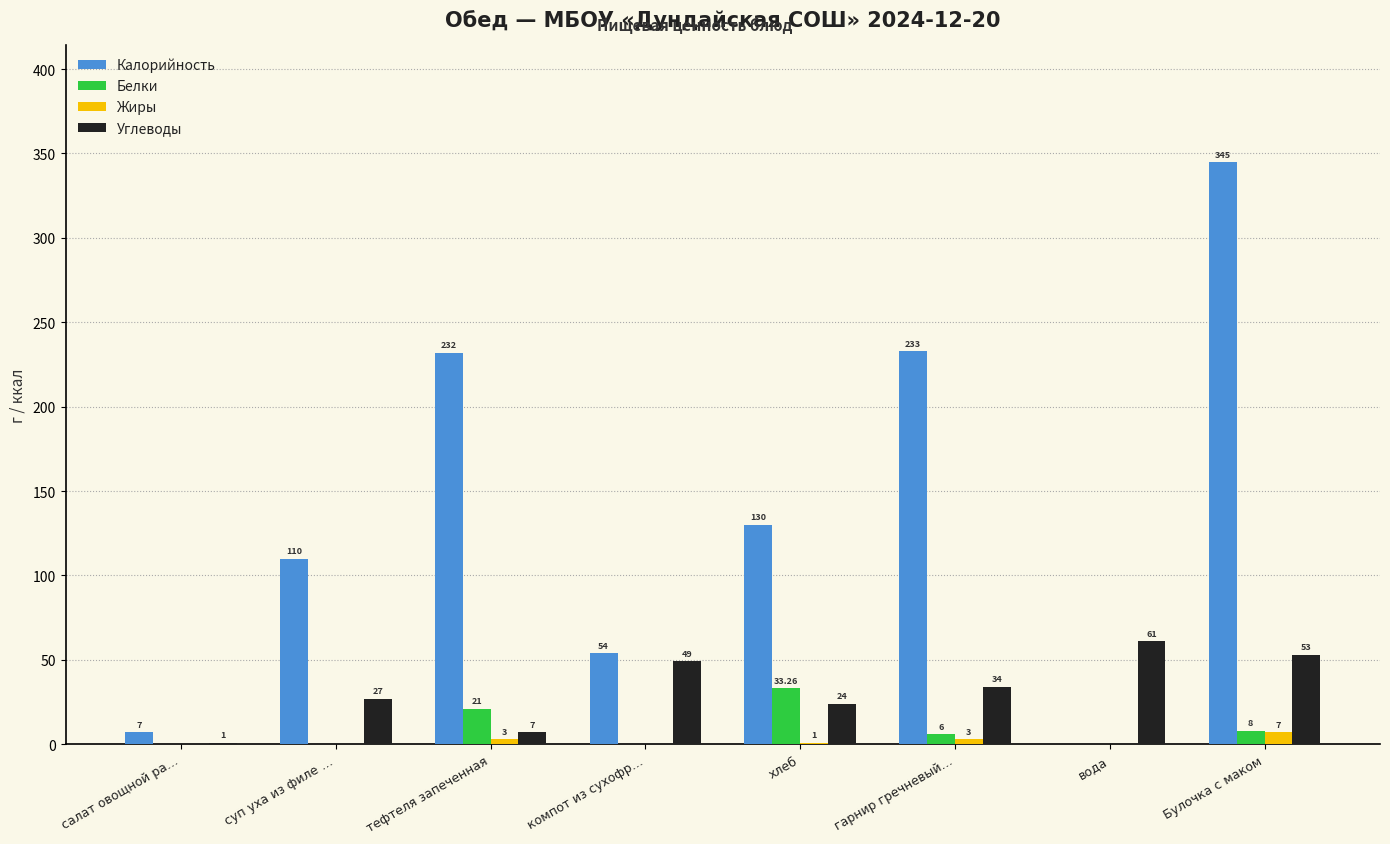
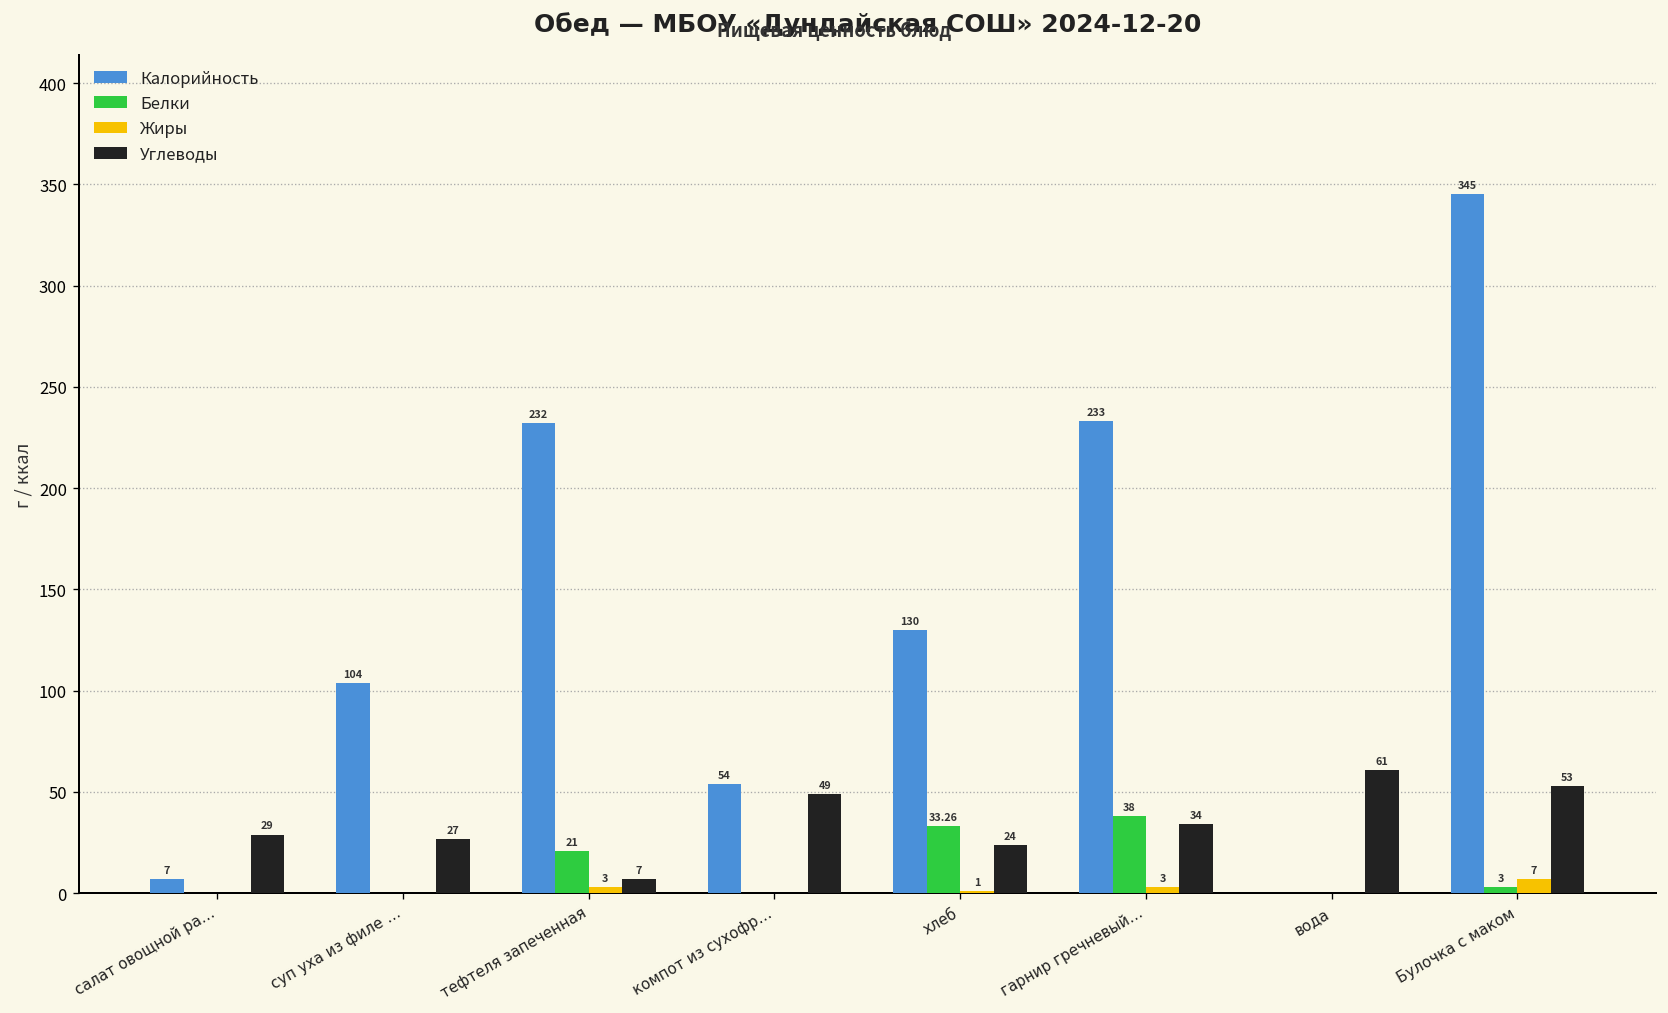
Углеводы, салат овощной ра…: 1 -> 29
Калорийность, суп уха из филе …: 110 -> 104
Белки, гарнир гречневый…: 6 -> 38
Белки, Булочка с маком: 8 -> 3
